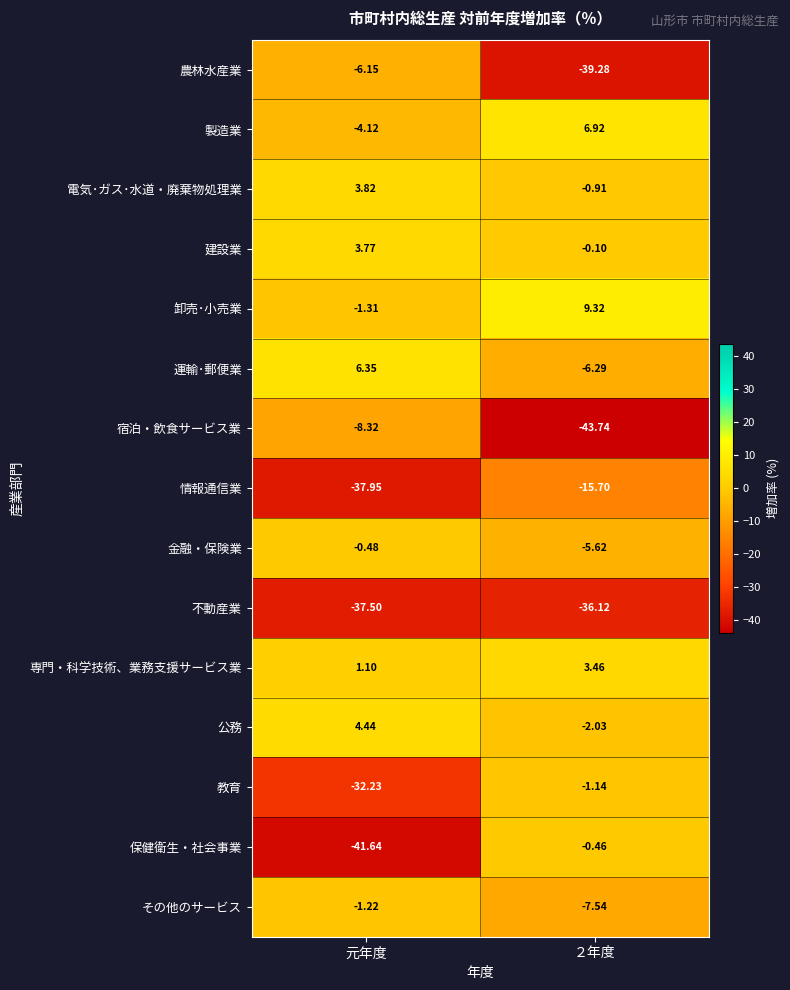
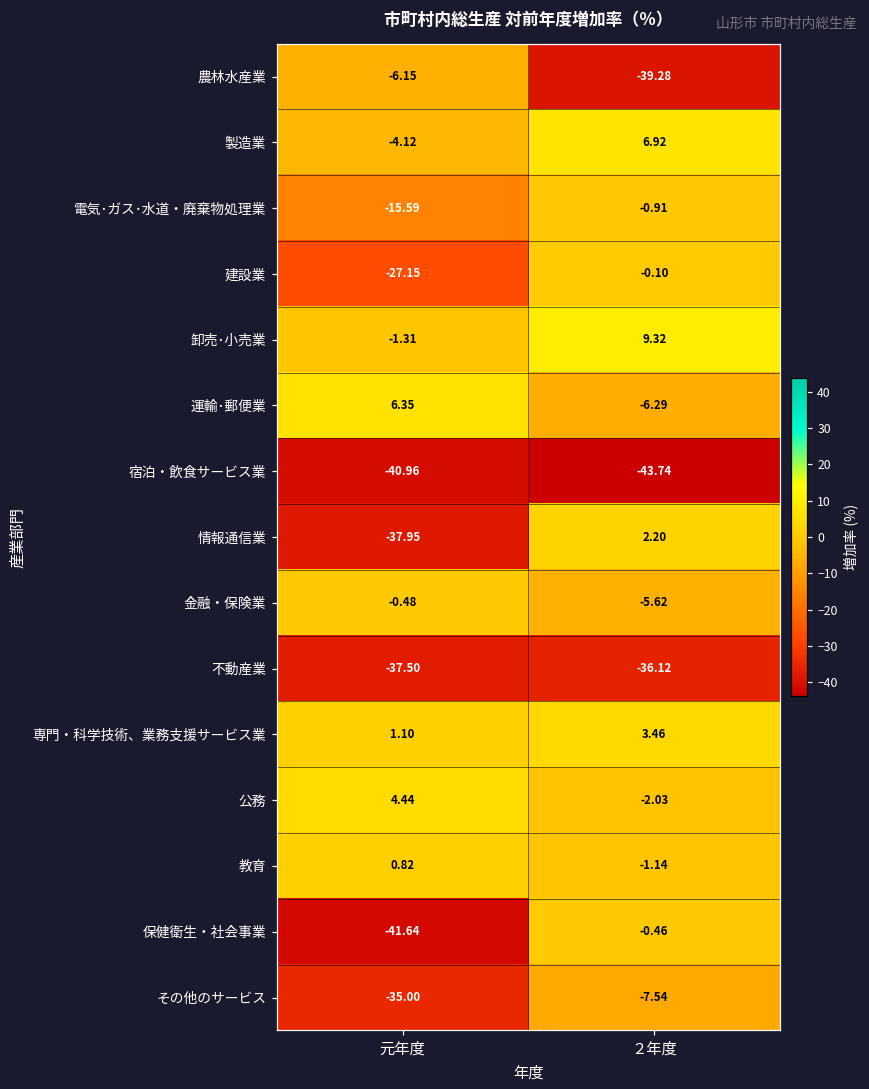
電気･ガス･水道・廃棄物処理業, 元年度: 3.82 -> -15.59
建設業, 元年度: 3.77 -> -27.15
宿泊・飲食サービス業, 元年度: -8.32 -> -40.96
情報通信業, ２年度: -15.70 -> 2.20
教育, 元年度: -32.23 -> 0.82
その他のサービス, 元年度: -1.22 -> -35.00
